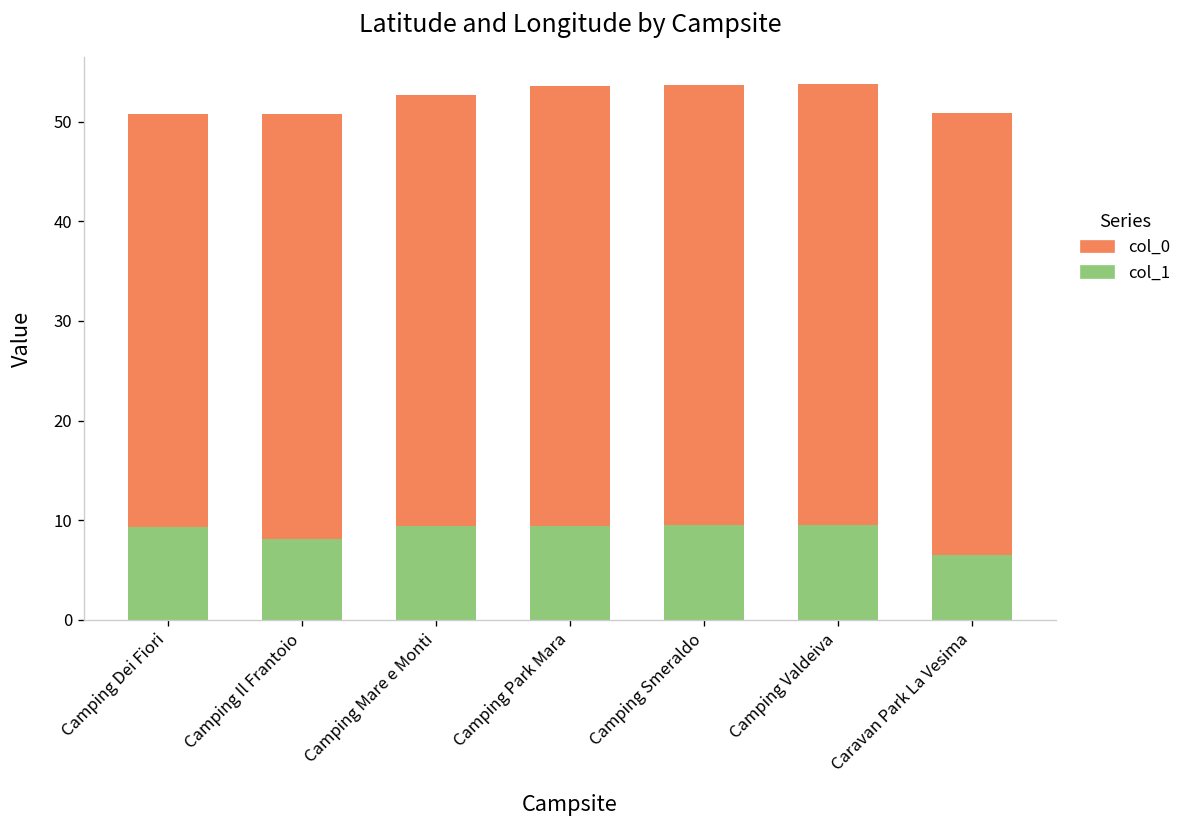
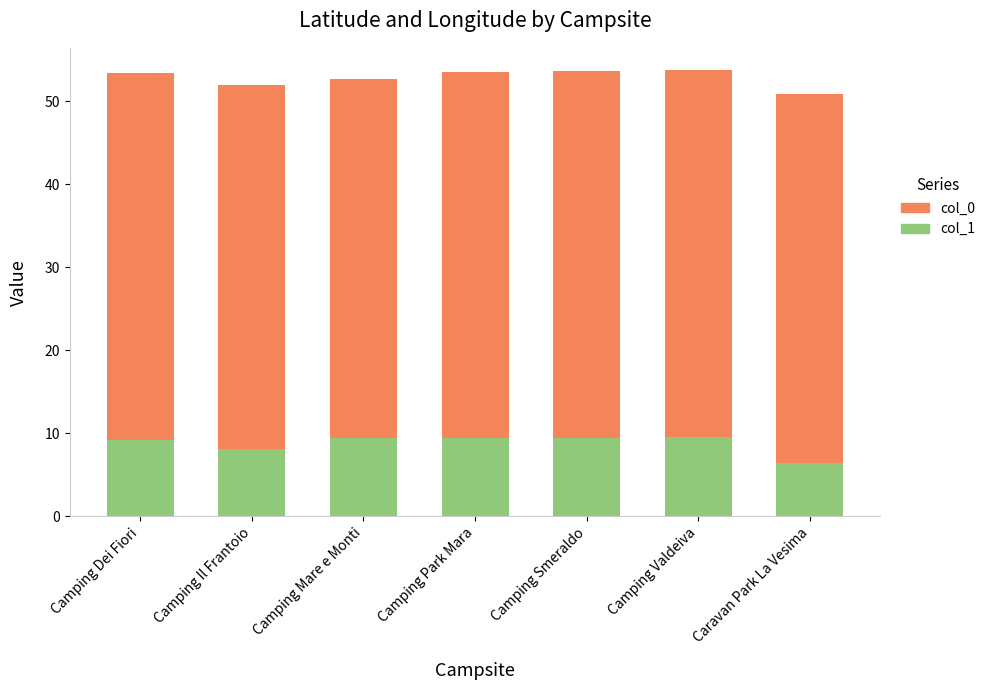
col_0, Camping Dei Fiori: 41 -> 44
col_0, Camping Il Frantoio: 43 -> 44
